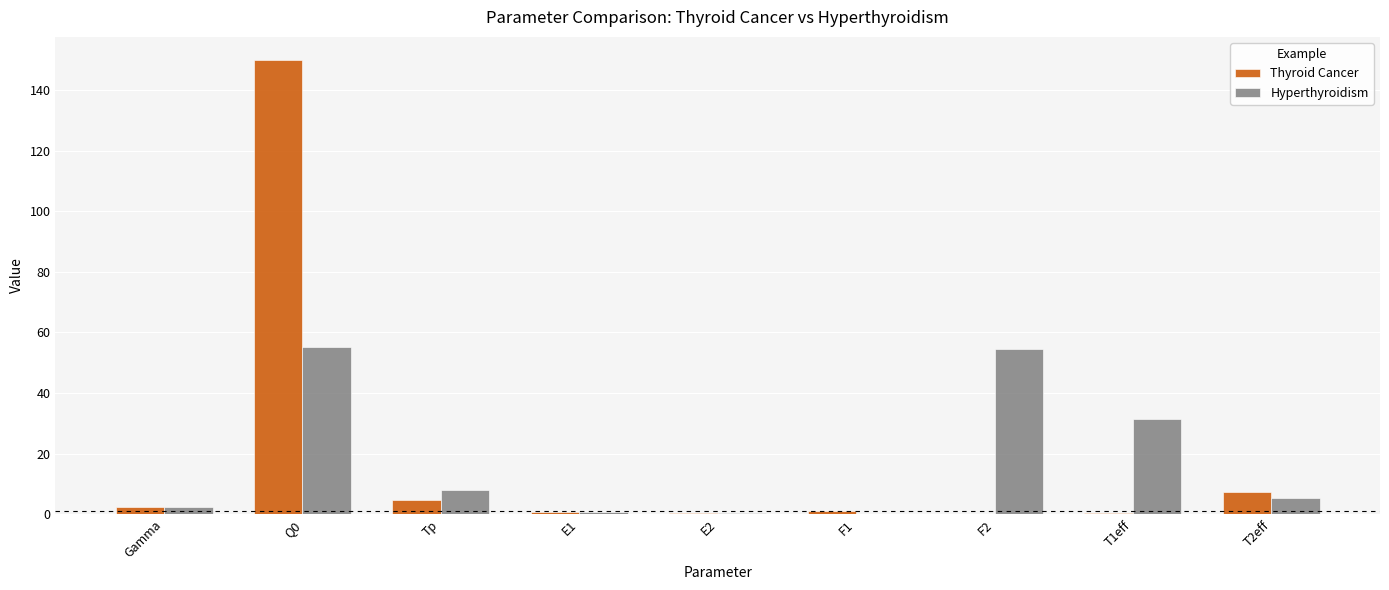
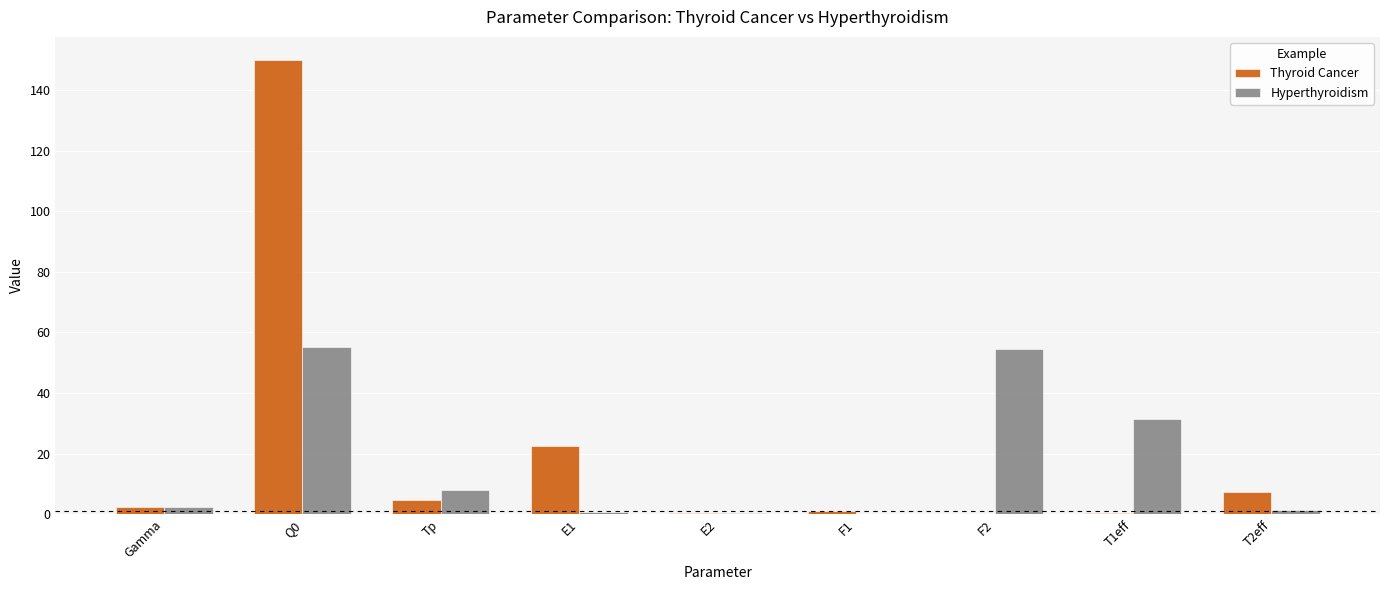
Thyroid Cancer, E1: 1 -> 23
Hyperthyroidism, T2eff: 5 -> 2
